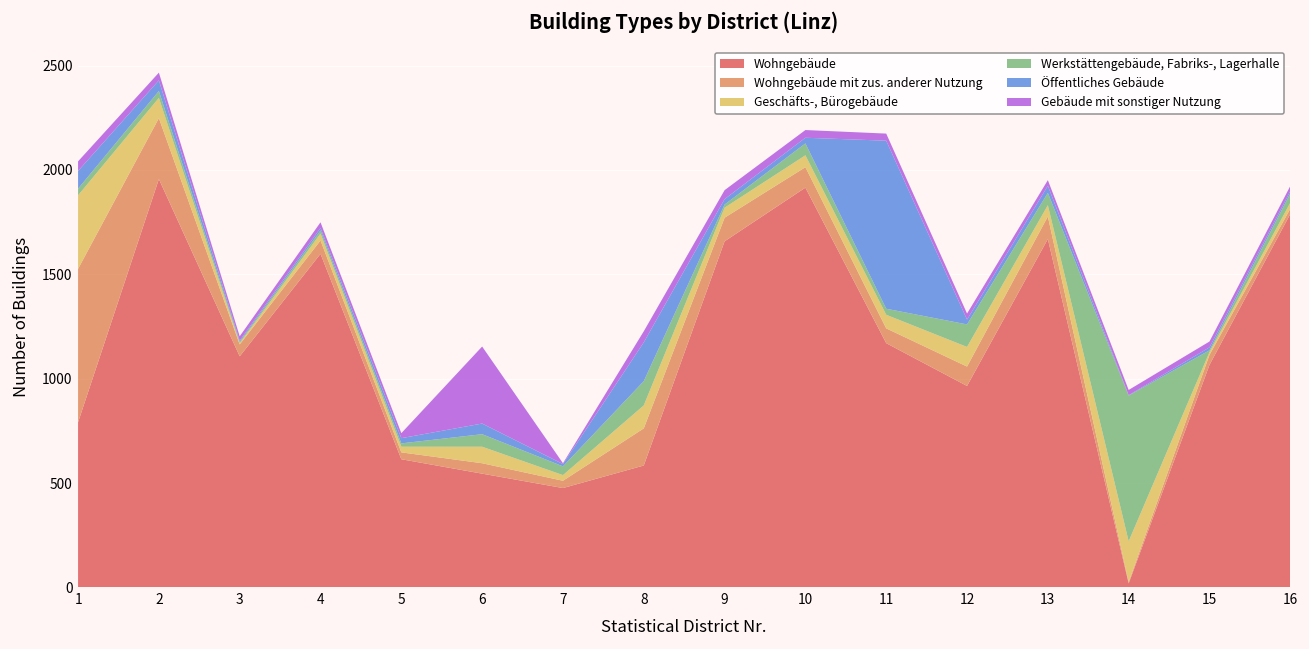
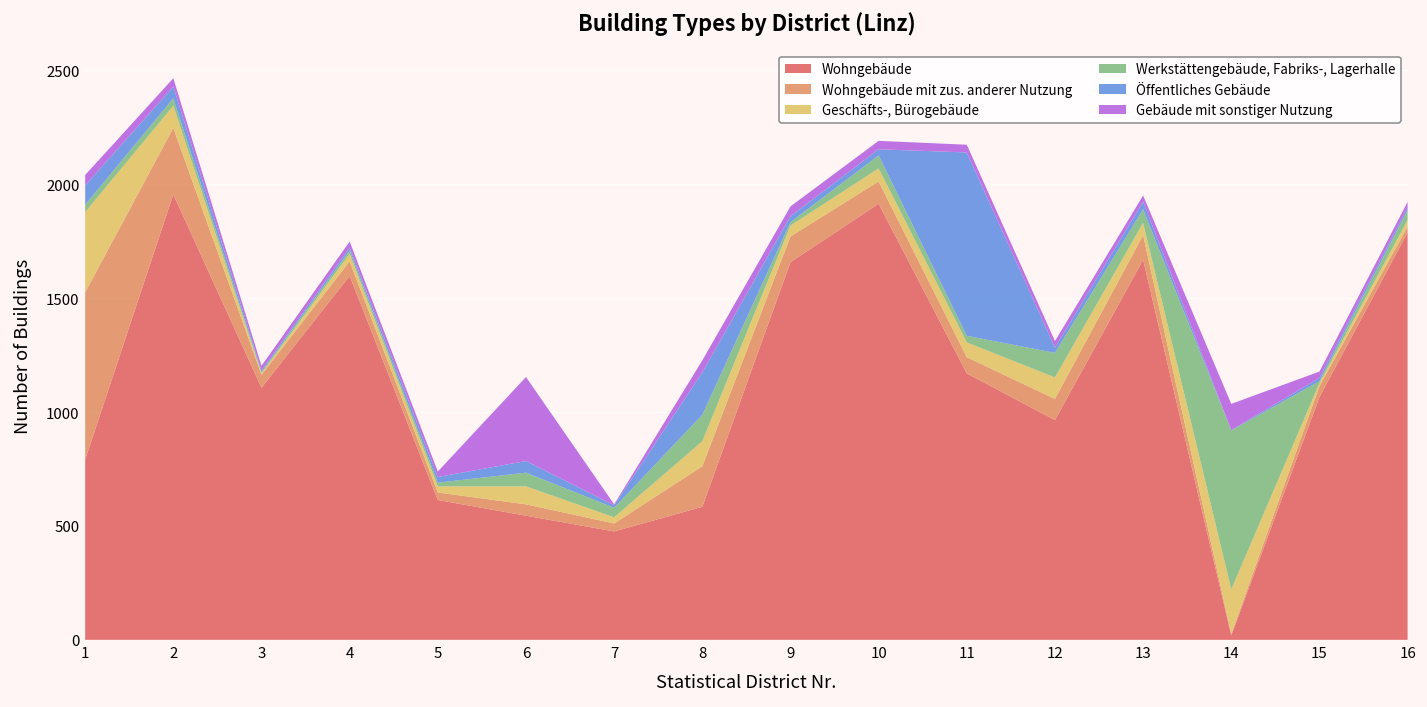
Gebäude mit sonstiger Nutzung, 14: 30 -> 120
